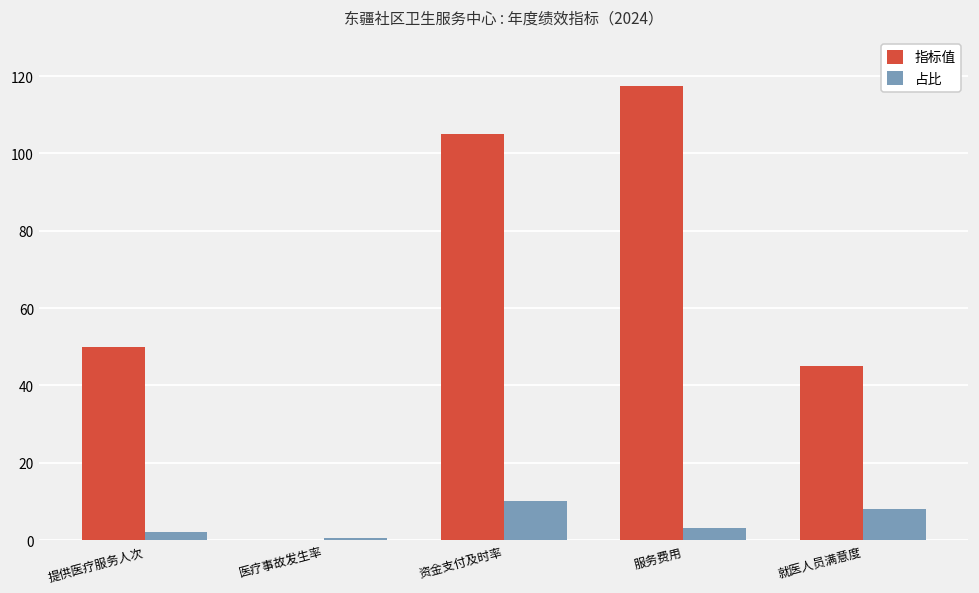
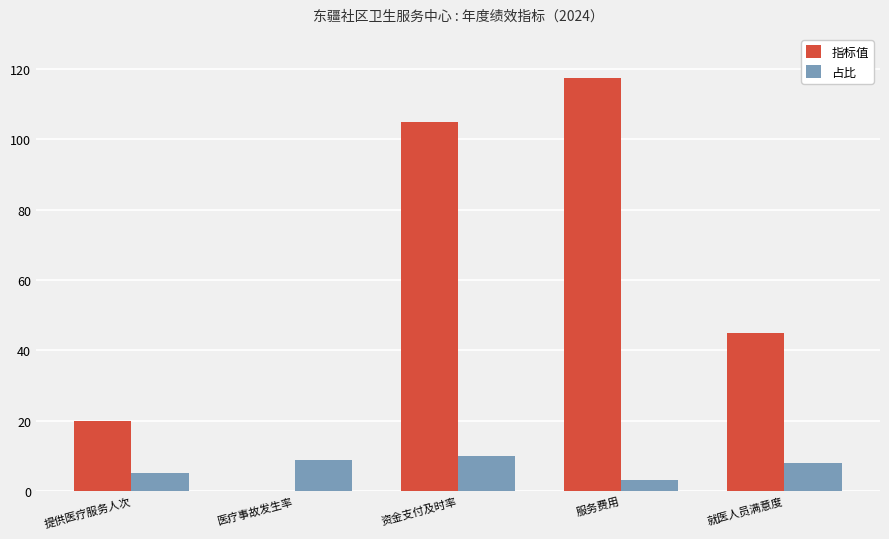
指标值, 提供医疗服务人次: 50 -> 20
占比, 提供医疗服务人次: 2 -> 5
占比, 医疗事故发生率: 1 -> 9
